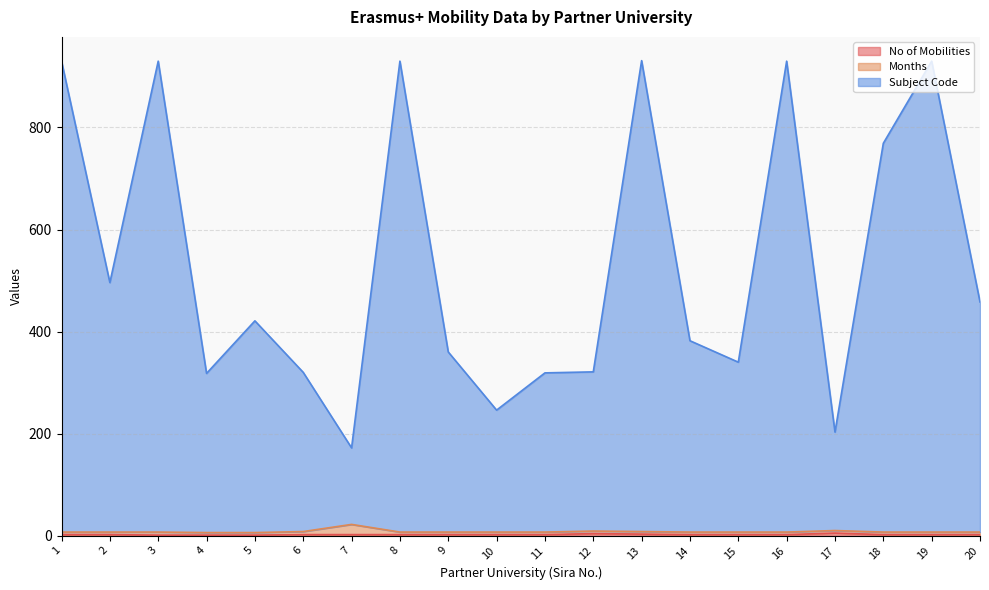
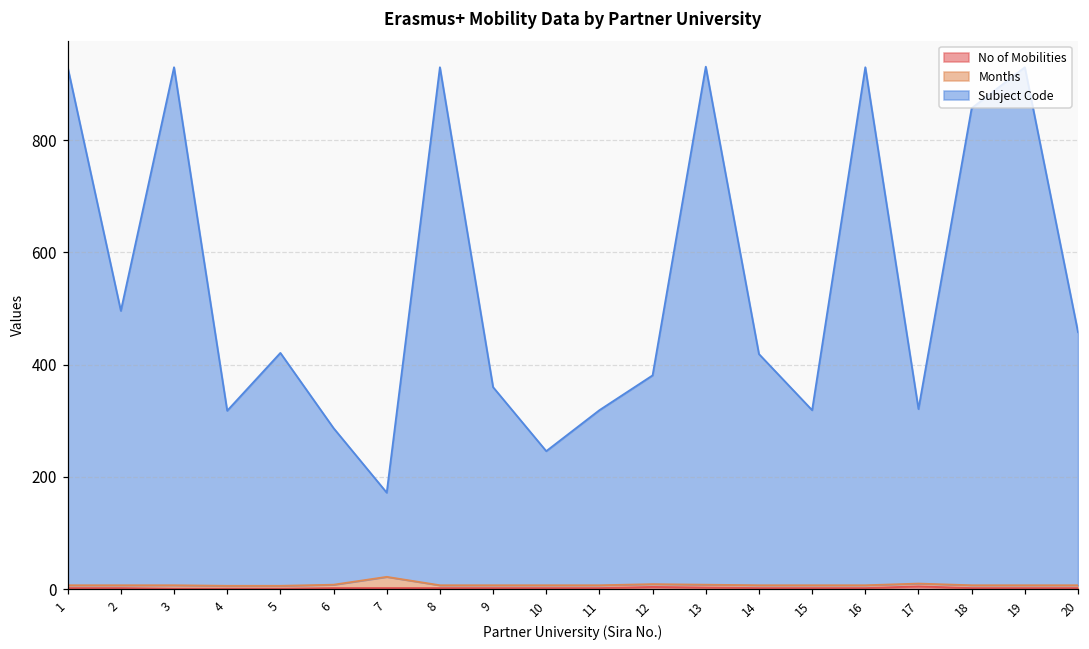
Subject Code, 6: 310 -> 280
Subject Code, 12: 310 -> 370
Subject Code, 14: 380 -> 410
Subject Code, 15: 330 -> 310
Subject Code, 17: 190 -> 310
Subject Code, 18: 760 -> 850
